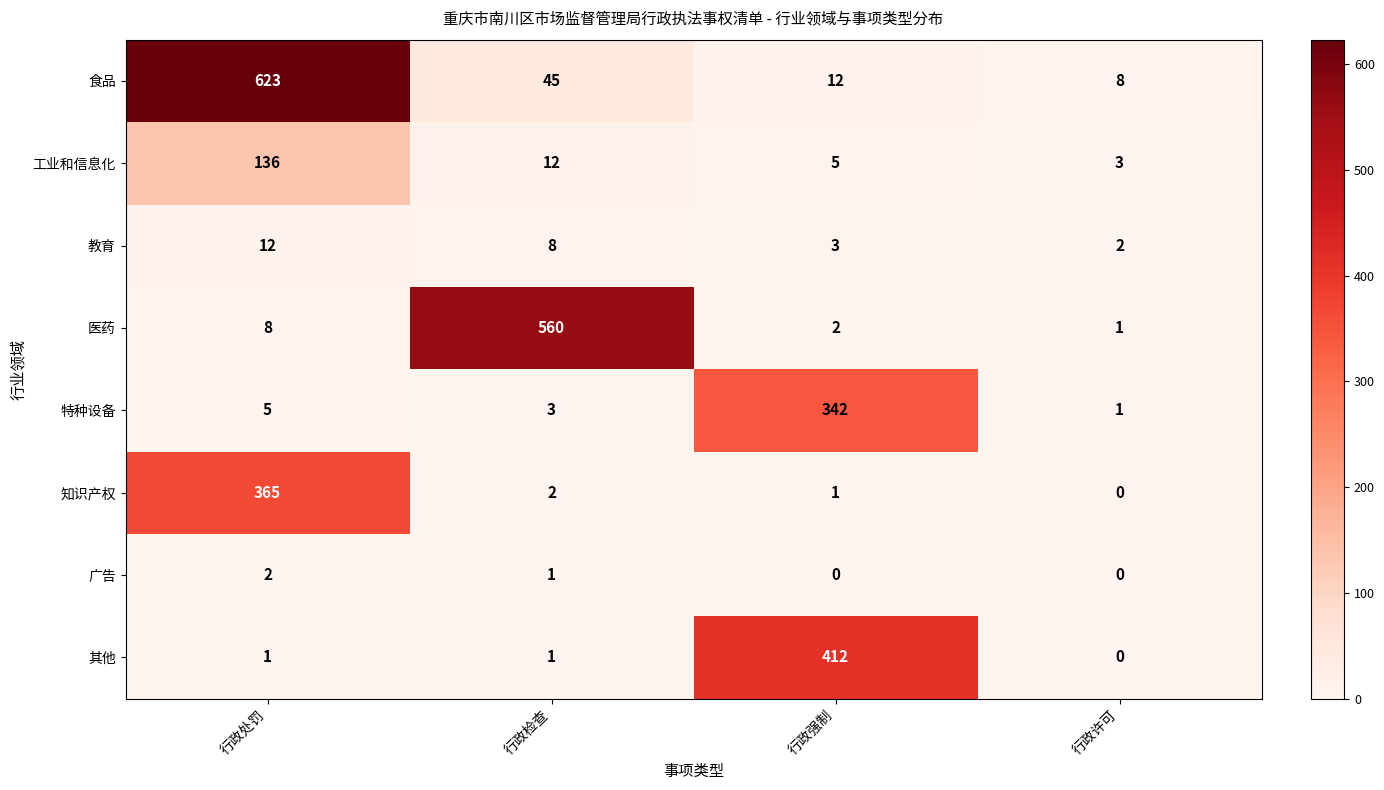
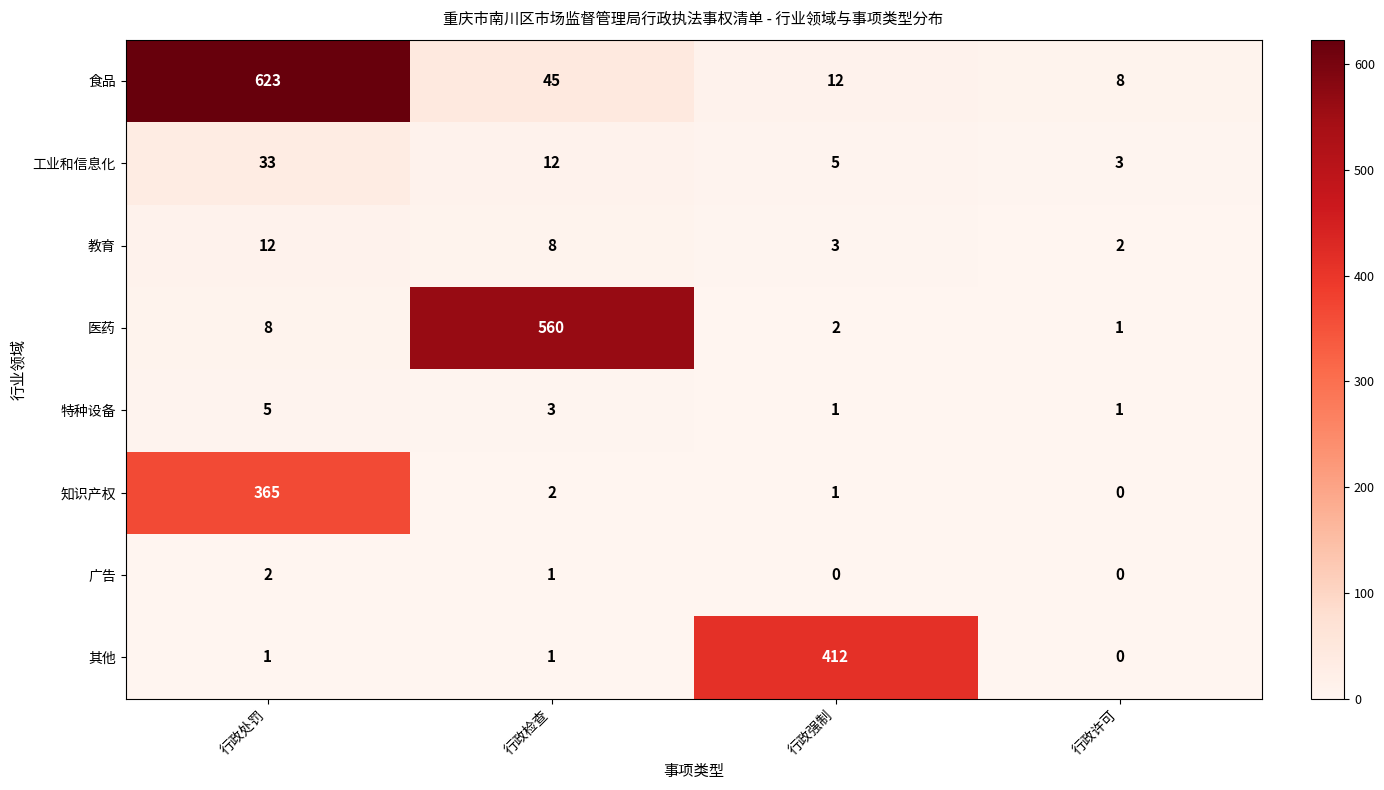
工业和信息化, 行政处罚: 136 -> 33
特种设备, 行政强制: 342 -> 1
